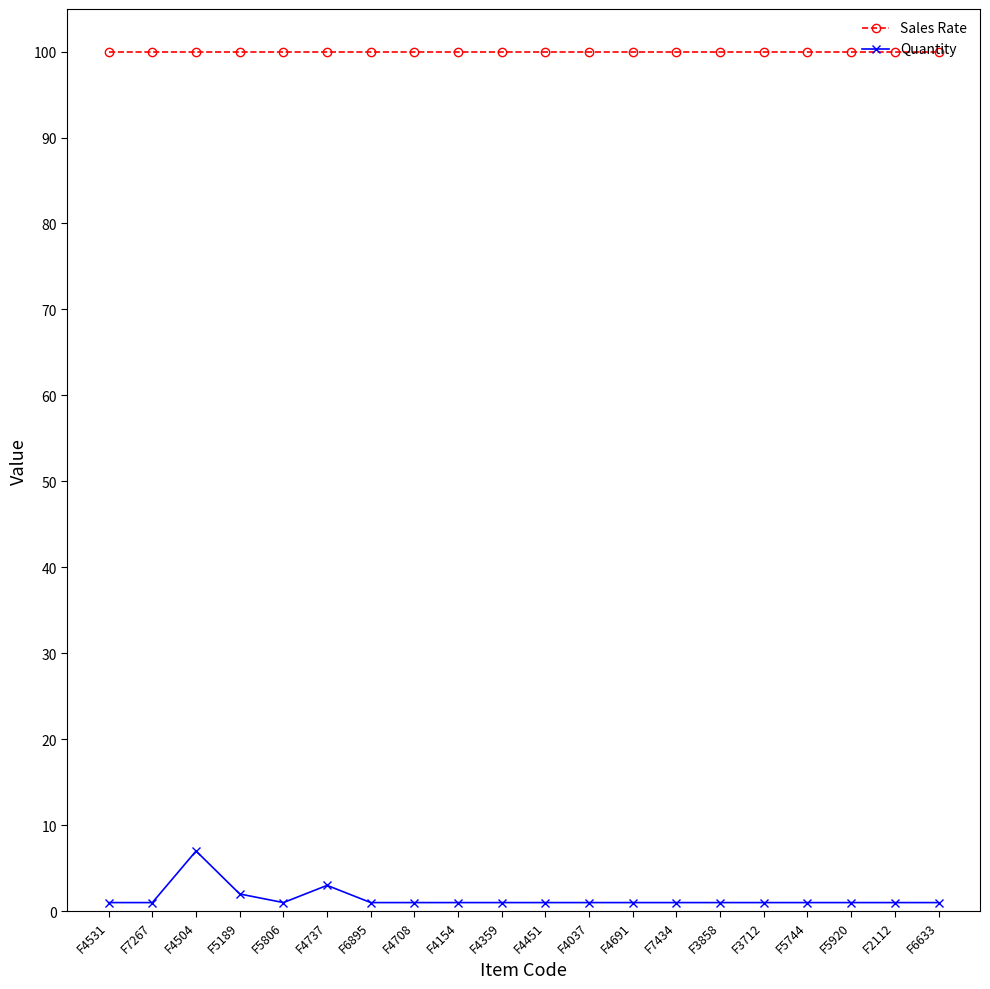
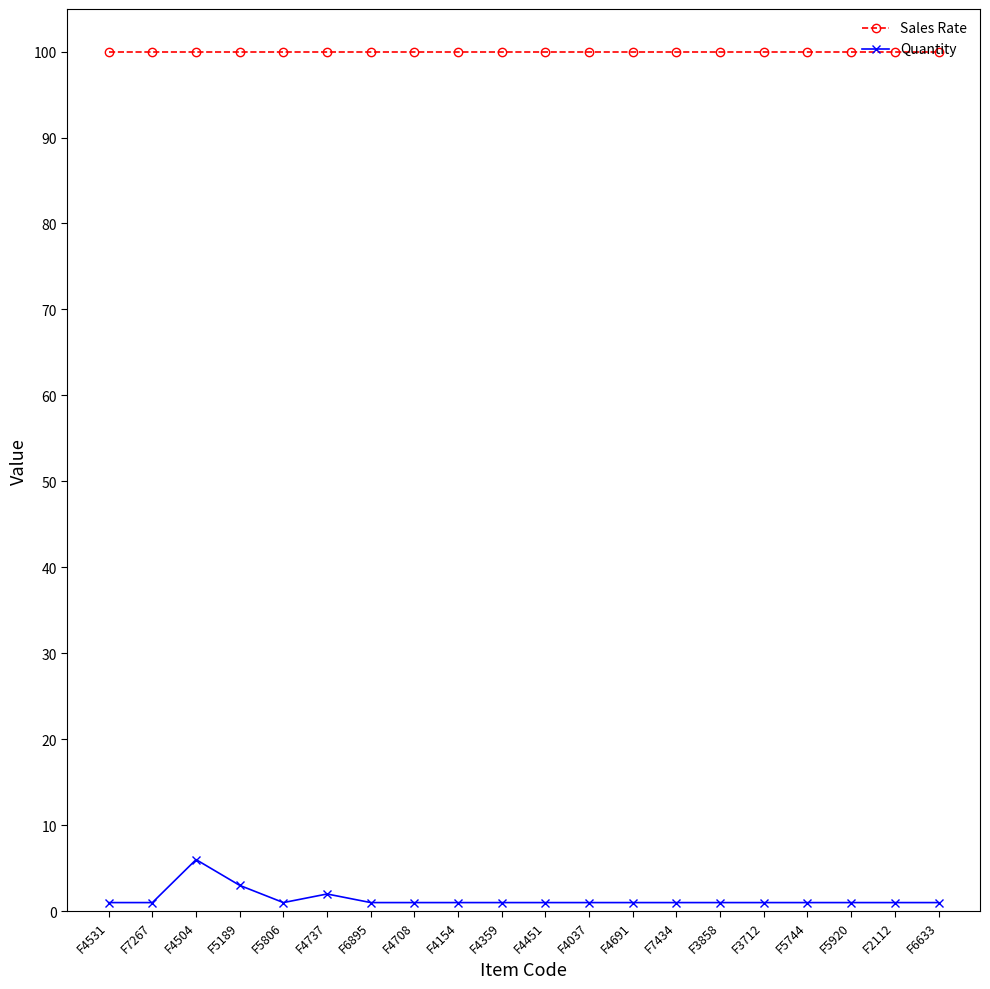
Quantity, F4504: 7 -> 6
Quantity, F5189: 2 -> 3
Quantity, F4737: 3 -> 2
